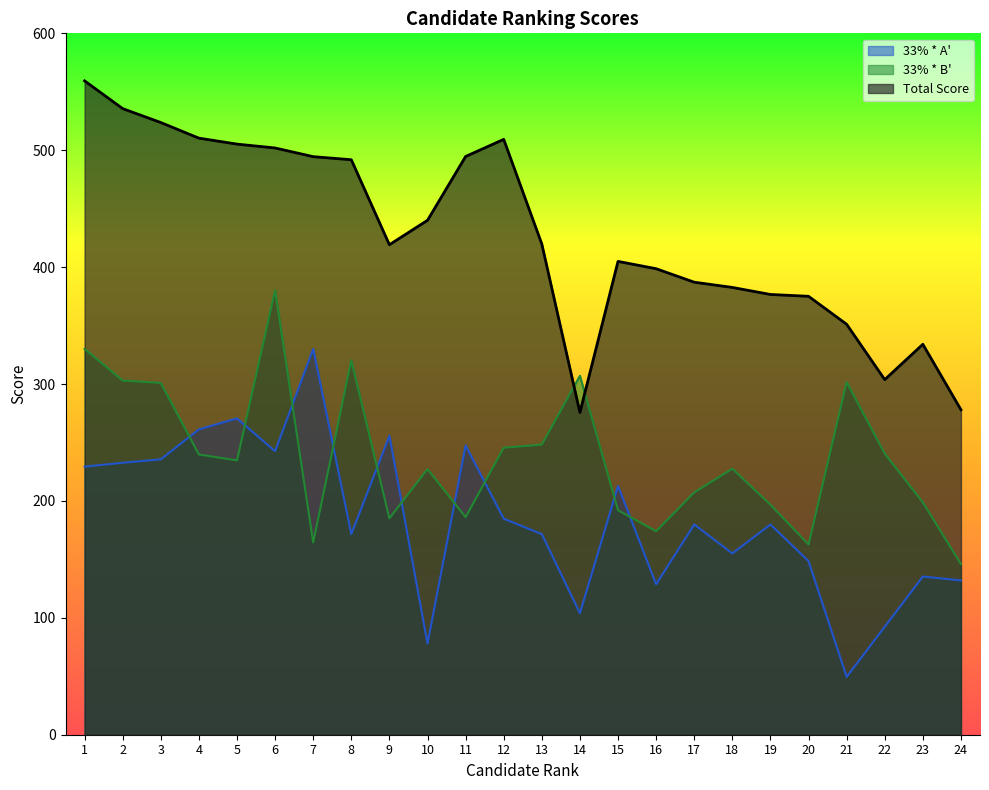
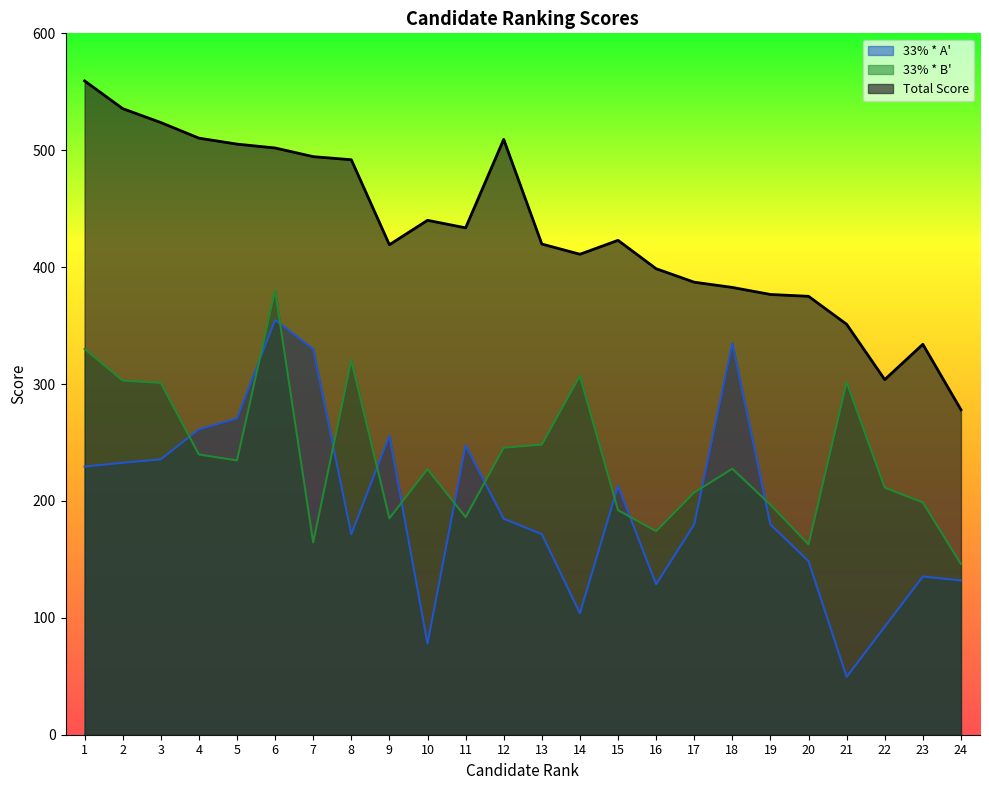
33% * A', 6: 243 -> 355
Total Score, 11: 495 -> 434
Total Score, 14: 276 -> 411
Total Score, 15: 405 -> 423
33% * A', 18: 155 -> 335
33% * B', 22: 240 -> 211
